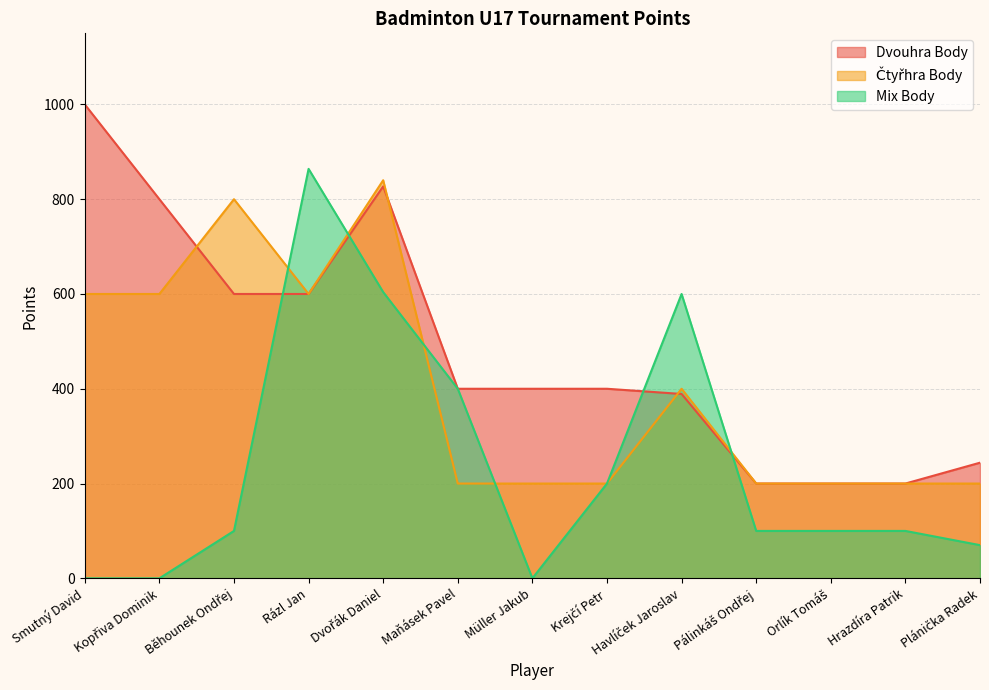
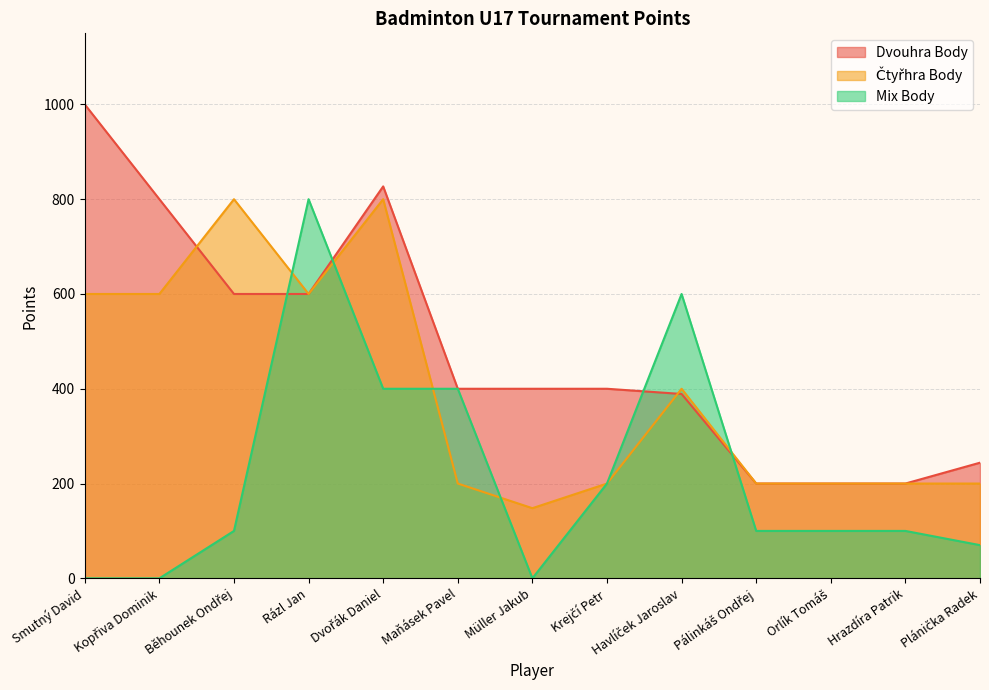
Mix Body, Rázl Jan: 860 -> 800
Čtyřhra Body, Dvořák Daniel: 840 -> 800
Mix Body, Dvořák Daniel: 600 -> 400
Čtyřhra Body, Müller Jakub: 200 -> 150
